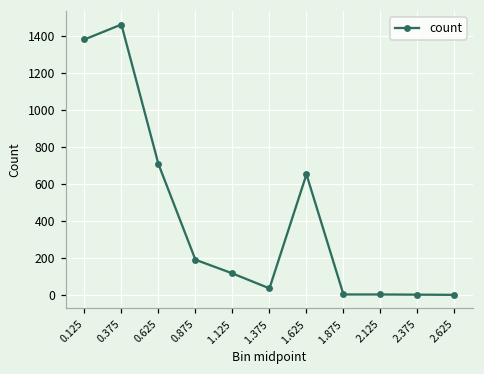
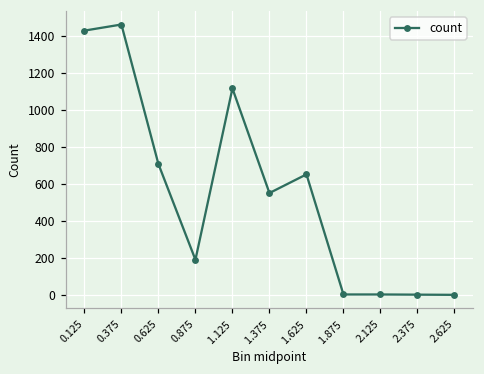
0.125: 1380 -> 1430
1.125: 120 -> 1120
1.375: 40 -> 550
